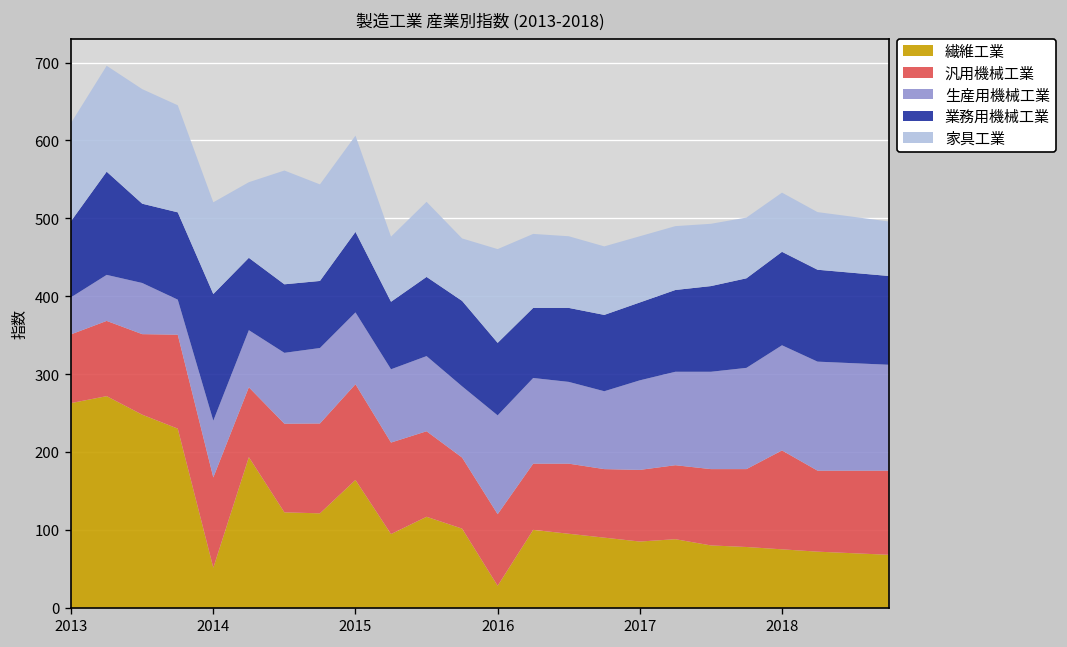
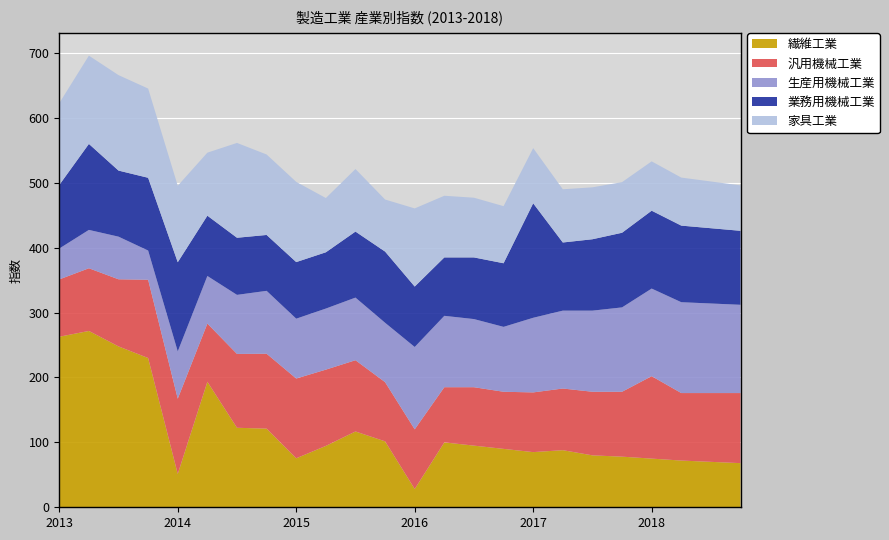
業務用機械工業, 2014: 160 -> 140
繊維工業, 2015: 160 -> 80
業務用機械工業, 2015: 100 -> 90
業務用機械工業, 2017: 100 -> 180
